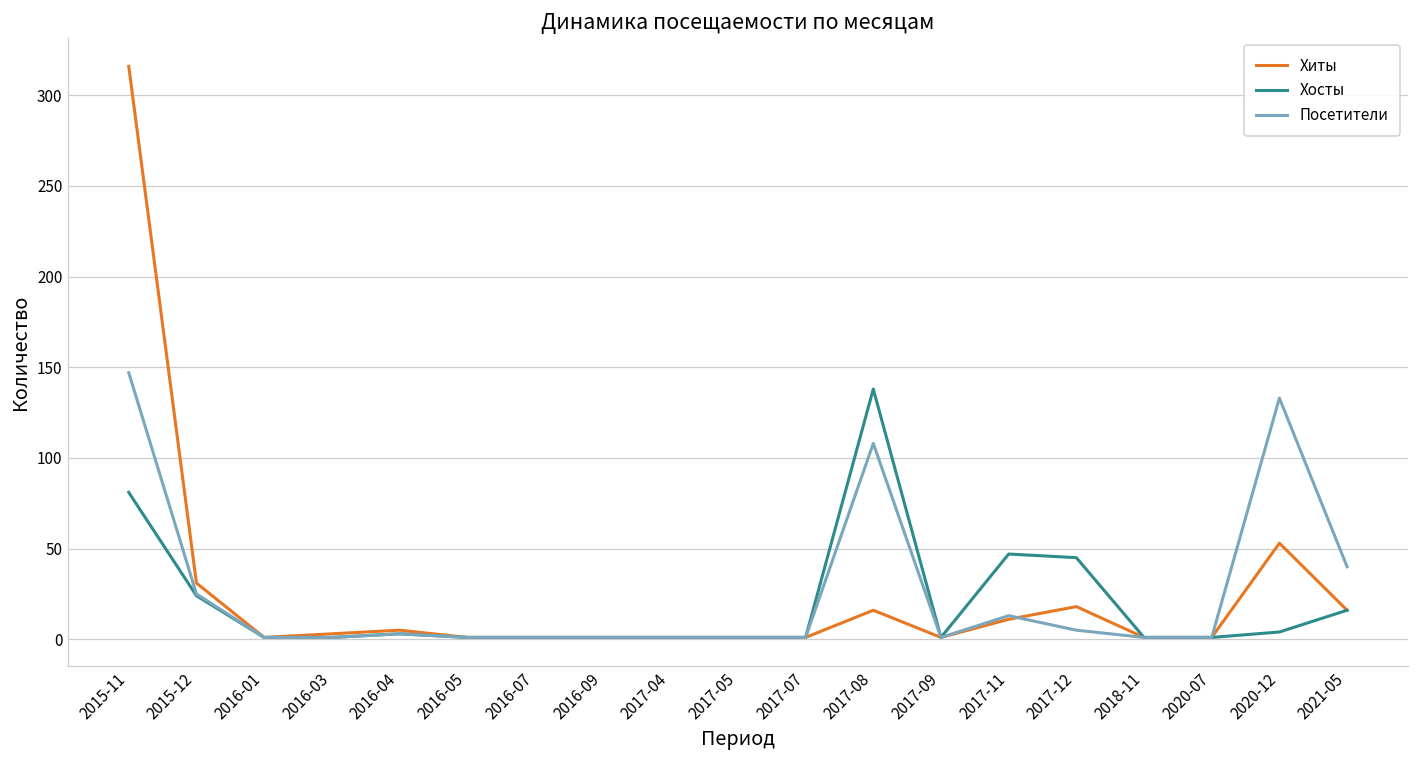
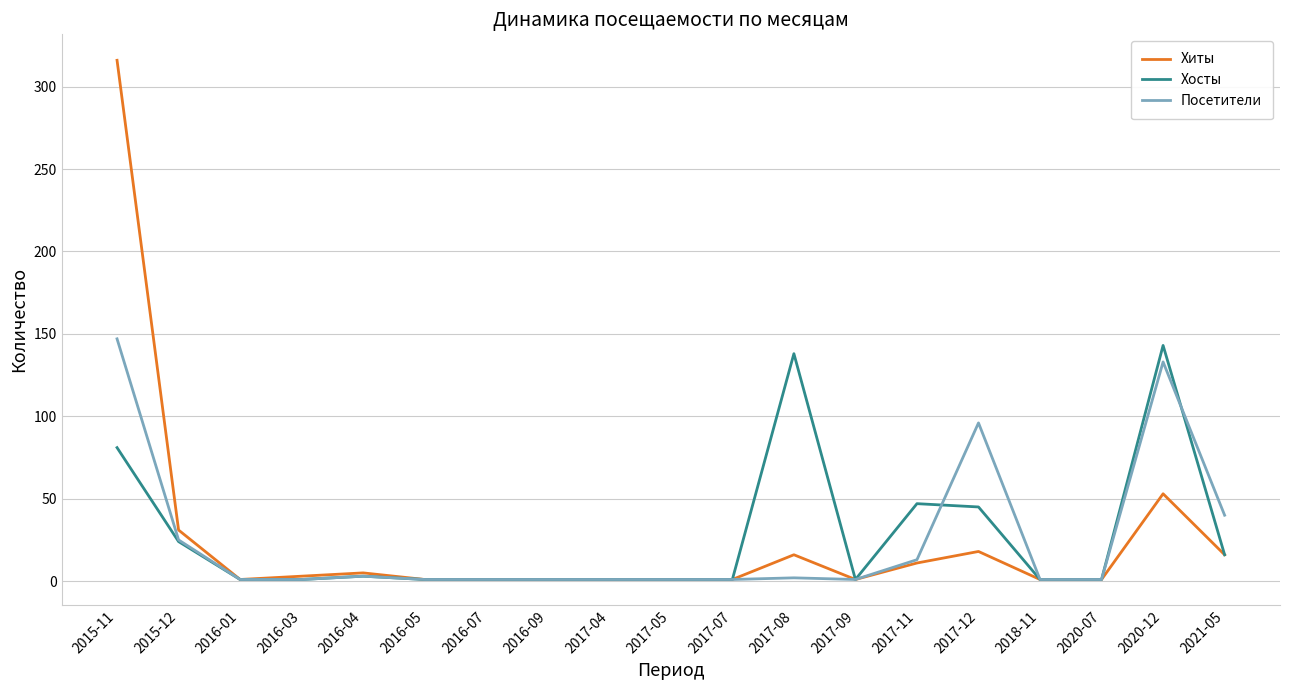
Посетители, 2017-08: 108 -> 2
Посетители, 2017-12: 5 -> 96
Хосты, 2020-12: 4 -> 143
